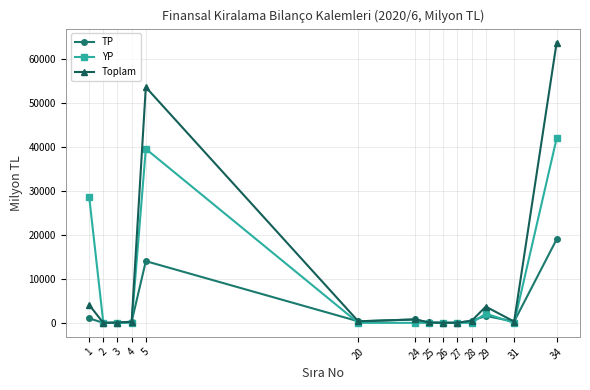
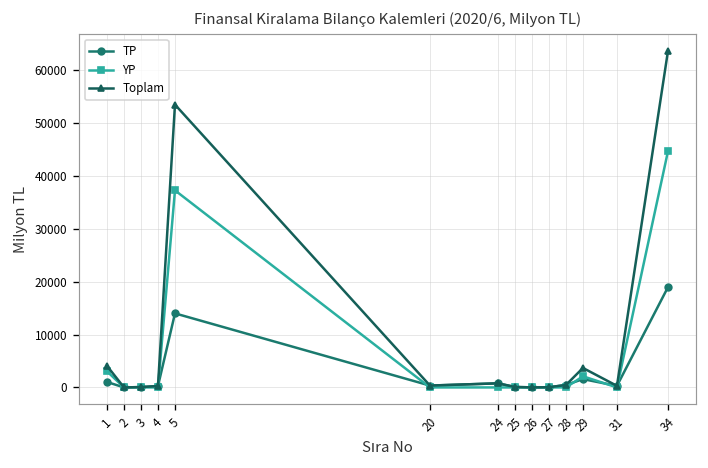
YP, 1: 29000 -> 3000
YP, 5: 39000 -> 37000
YP, 34: 42000 -> 45000
